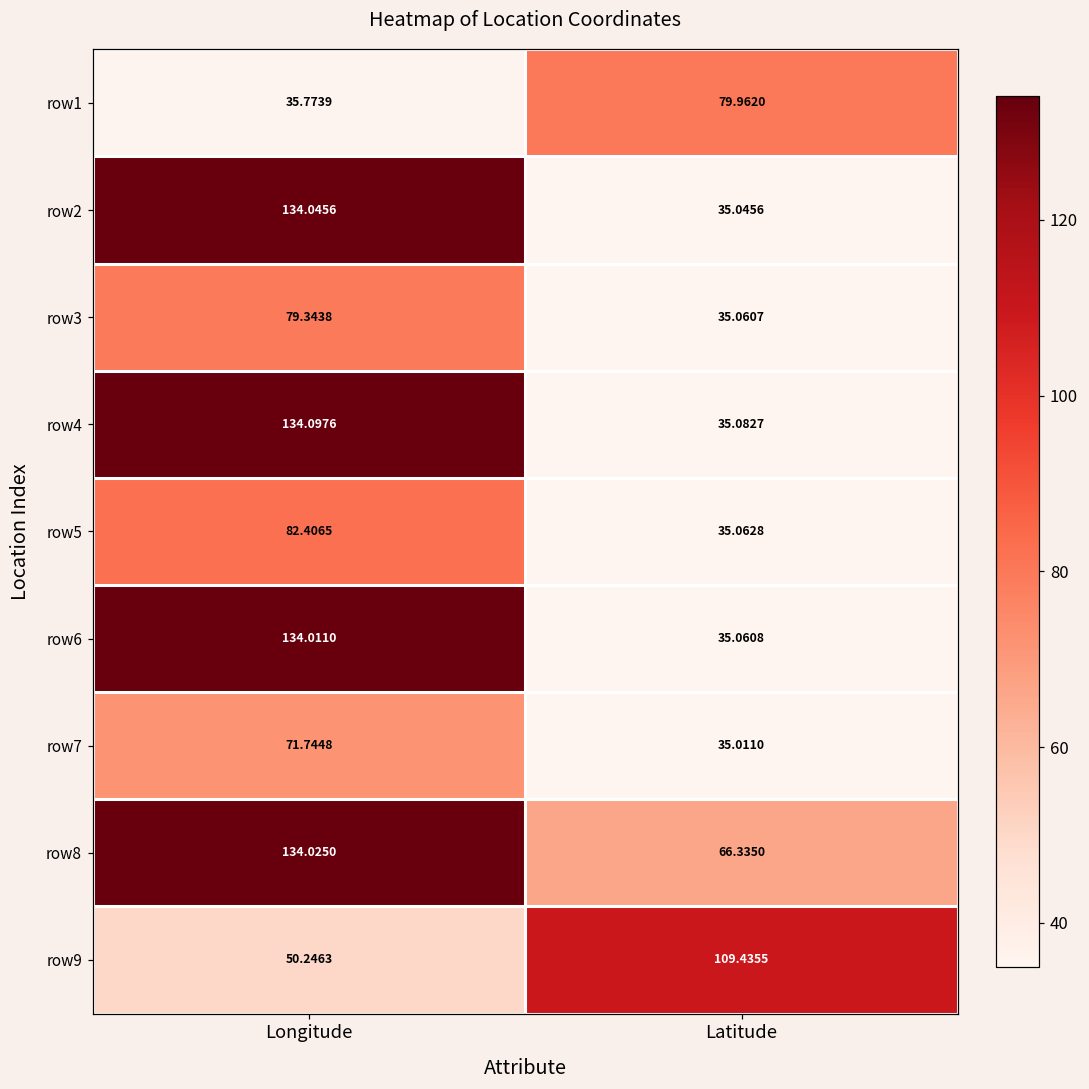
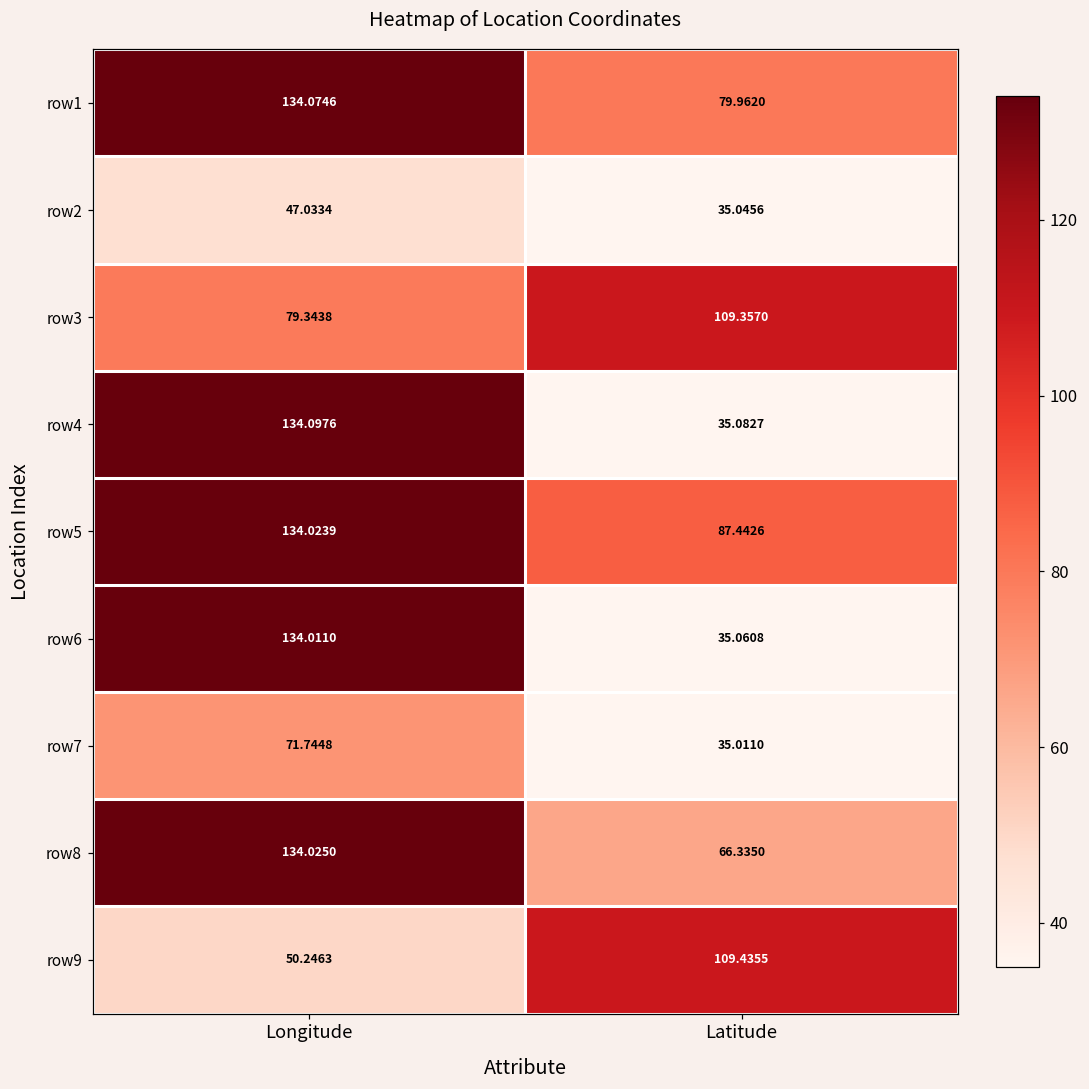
row1, Longitude: 35.7739 -> 134.0746
row2, Longitude: 134.0456 -> 47.0334
row3, Latitude: 35.0607 -> 109.3570
row5, Longitude: 82.4065 -> 134.0239
row5, Latitude: 35.0628 -> 87.4426
